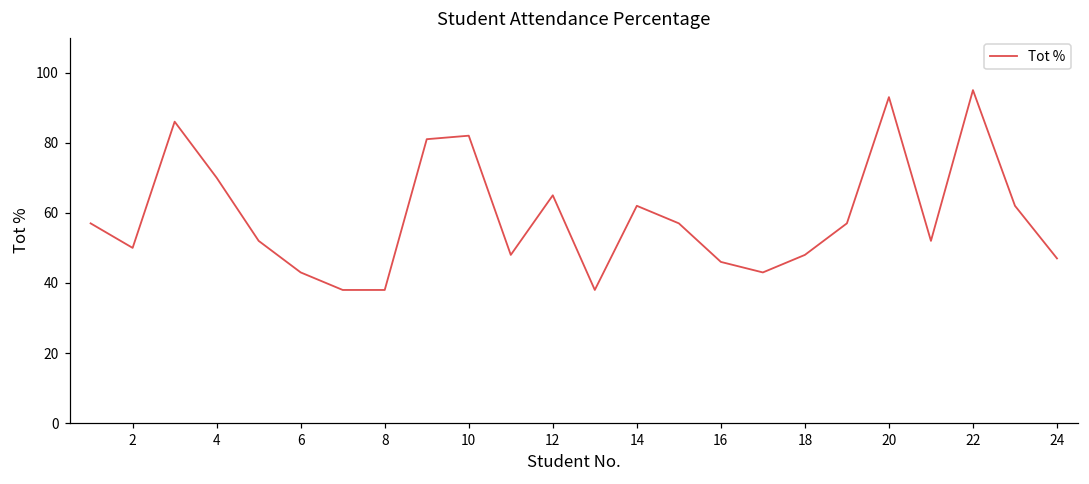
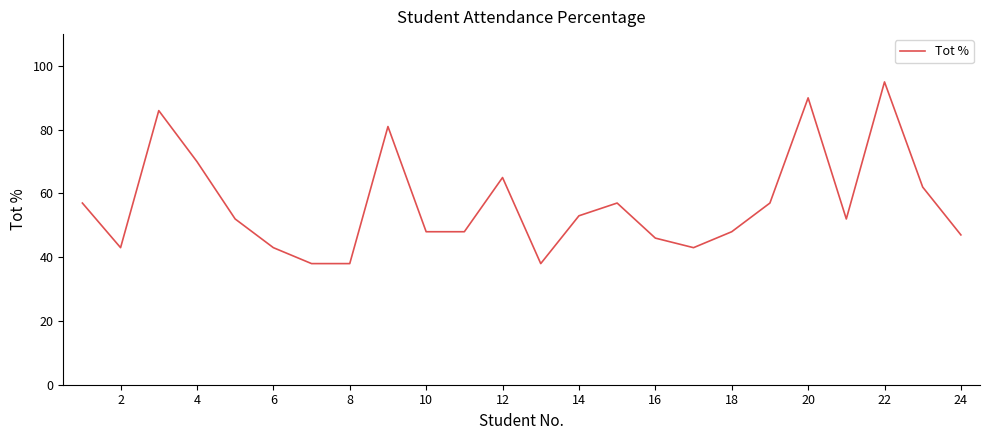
2: 50 -> 43
10: 82 -> 48
14: 62 -> 53
20: 93 -> 90
